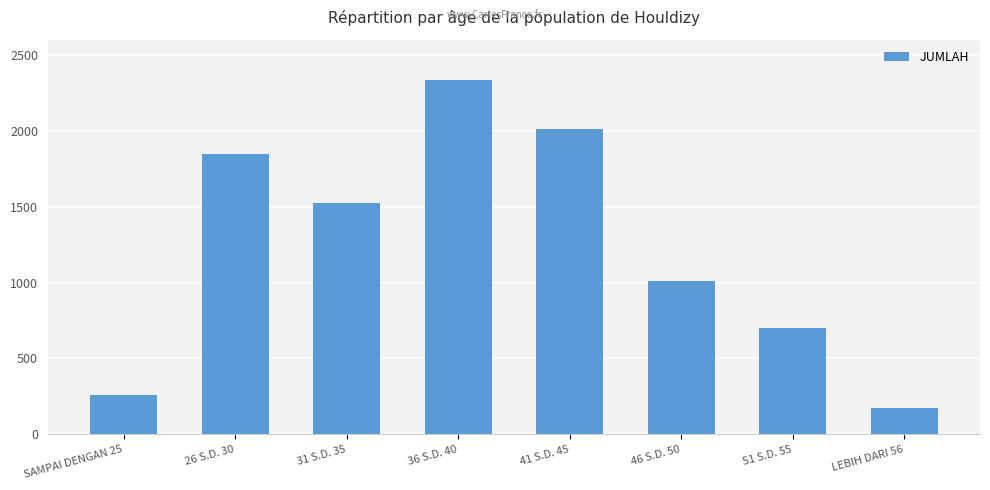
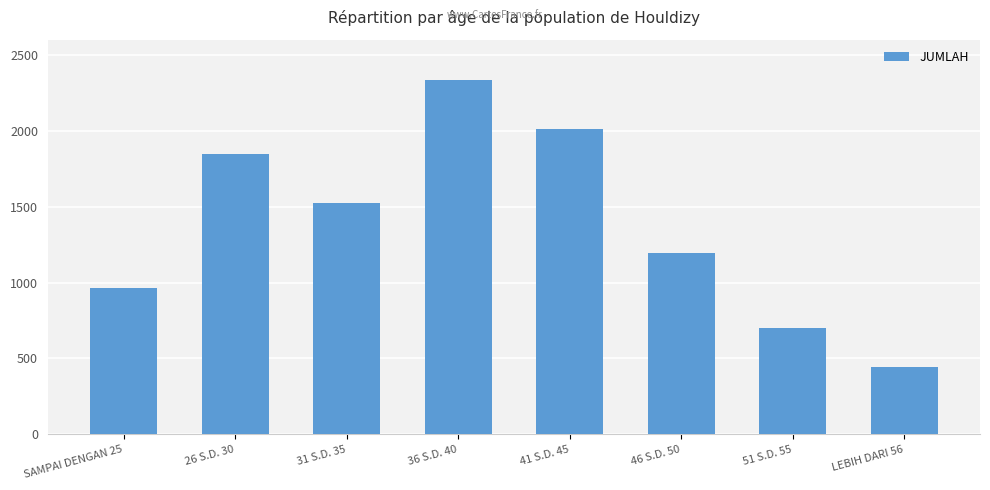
SAMPAI DENGAN 25: 260 -> 960
46 S.D. 50: 1010 -> 1190
LEBIH DARI 56: 170 -> 450
